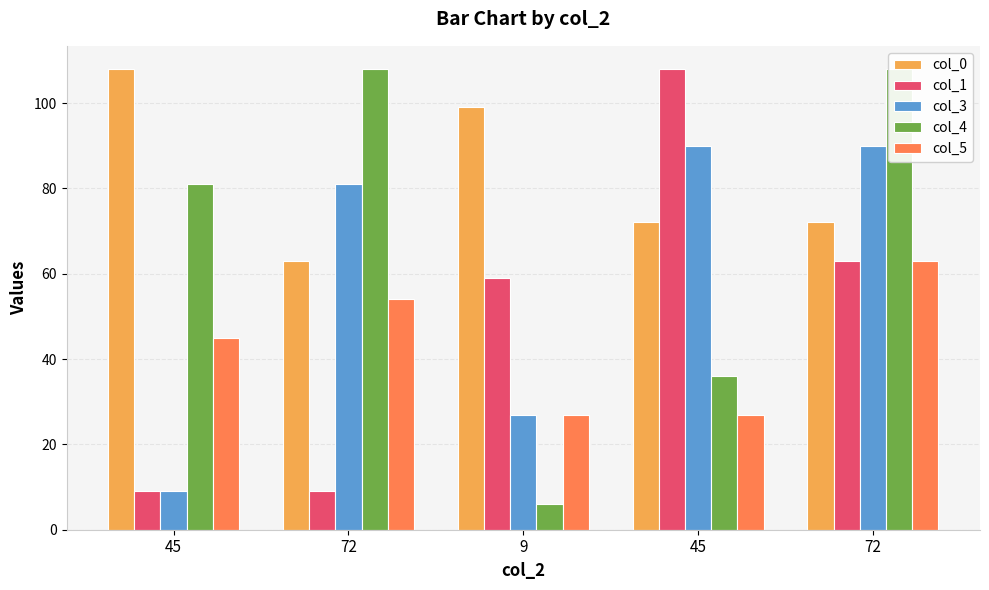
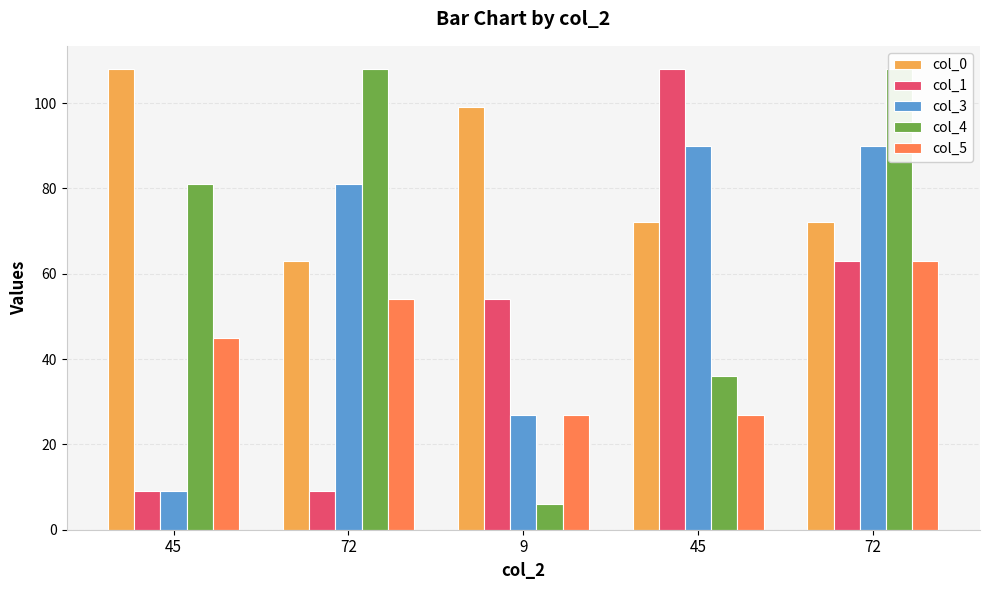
col_1, 9: 59 -> 54
